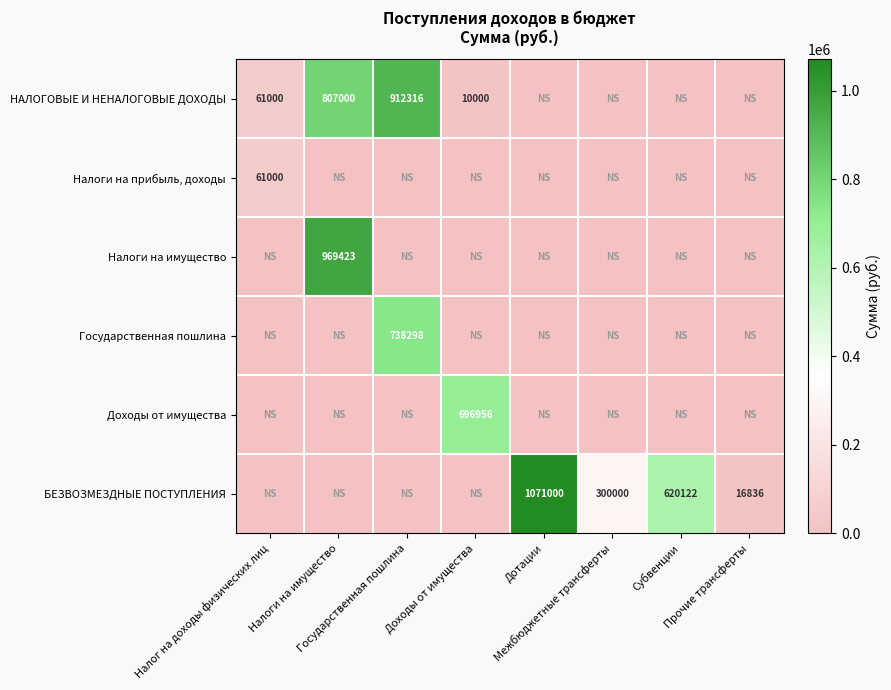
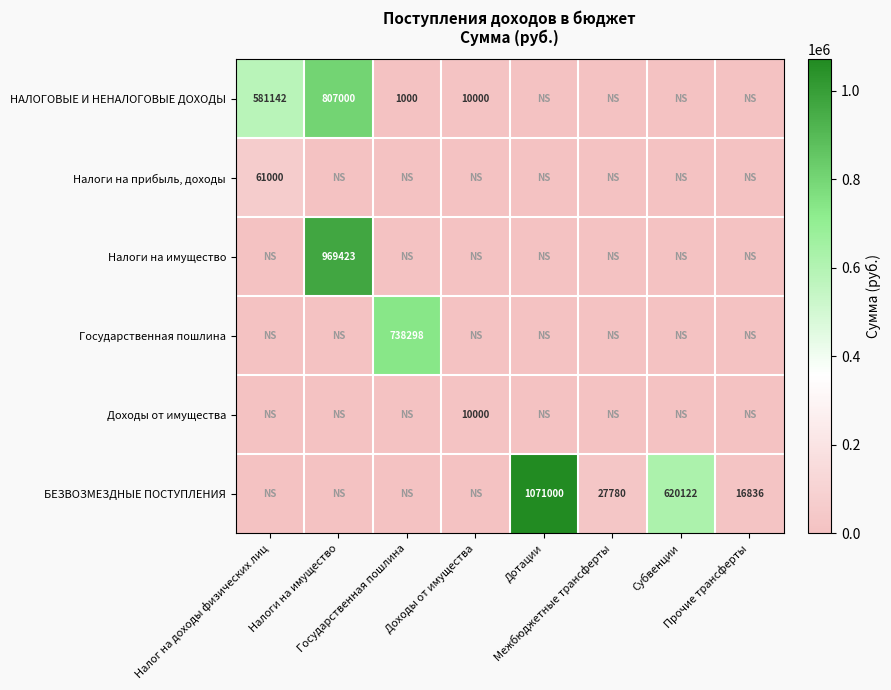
НАЛОГОВЫЕ И НЕНАЛОГОВЫЕ ДОХОДЫ, Налог на доходы физических лиц: 61000 -> 581142
НАЛОГОВЫЕ И НЕНАЛОГОВЫЕ ДОХОДЫ, Государственная пошлина: 912316 -> 1000
Доходы от имущества, Доходы от имущества: 696956 -> 10000
БЕЗВОЗМЕЗДНЫЕ ПОСТУПЛЕНИЯ, Межбюджетные трансферты: 300000 -> 27780
